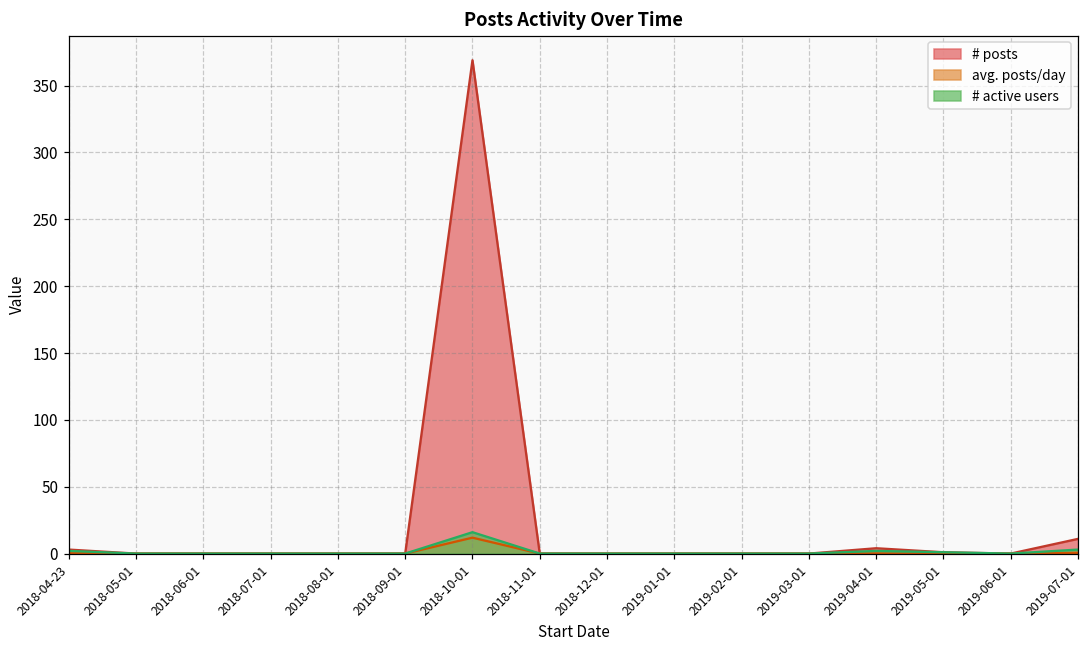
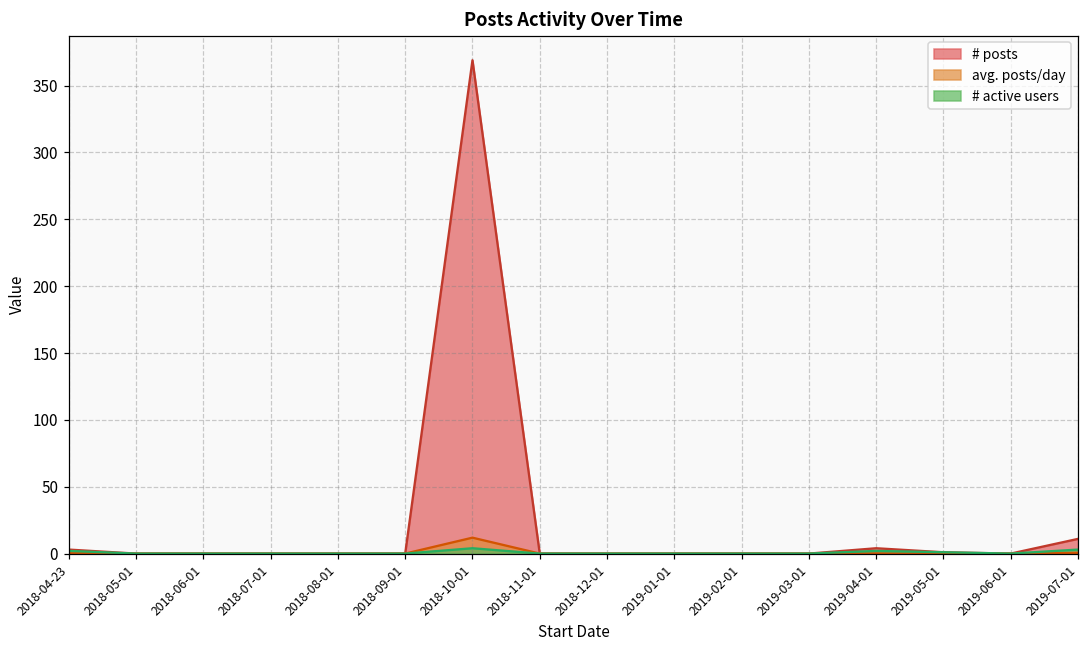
# active users, 2018-10-01: 16 -> 4
